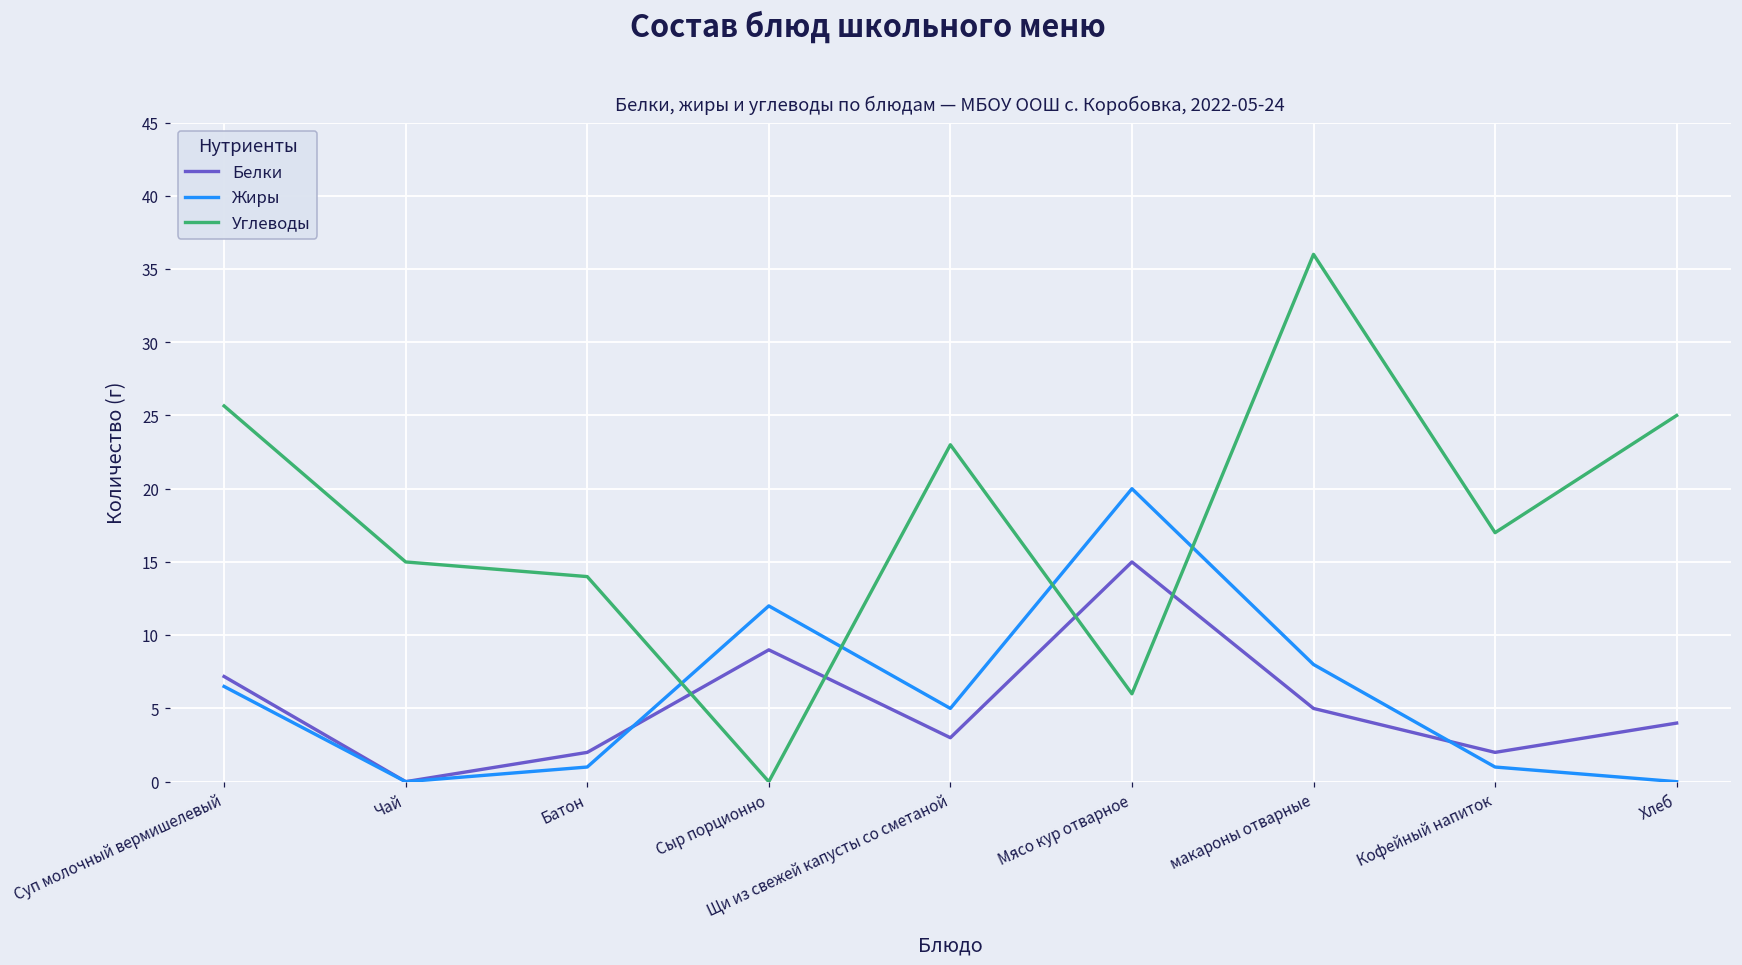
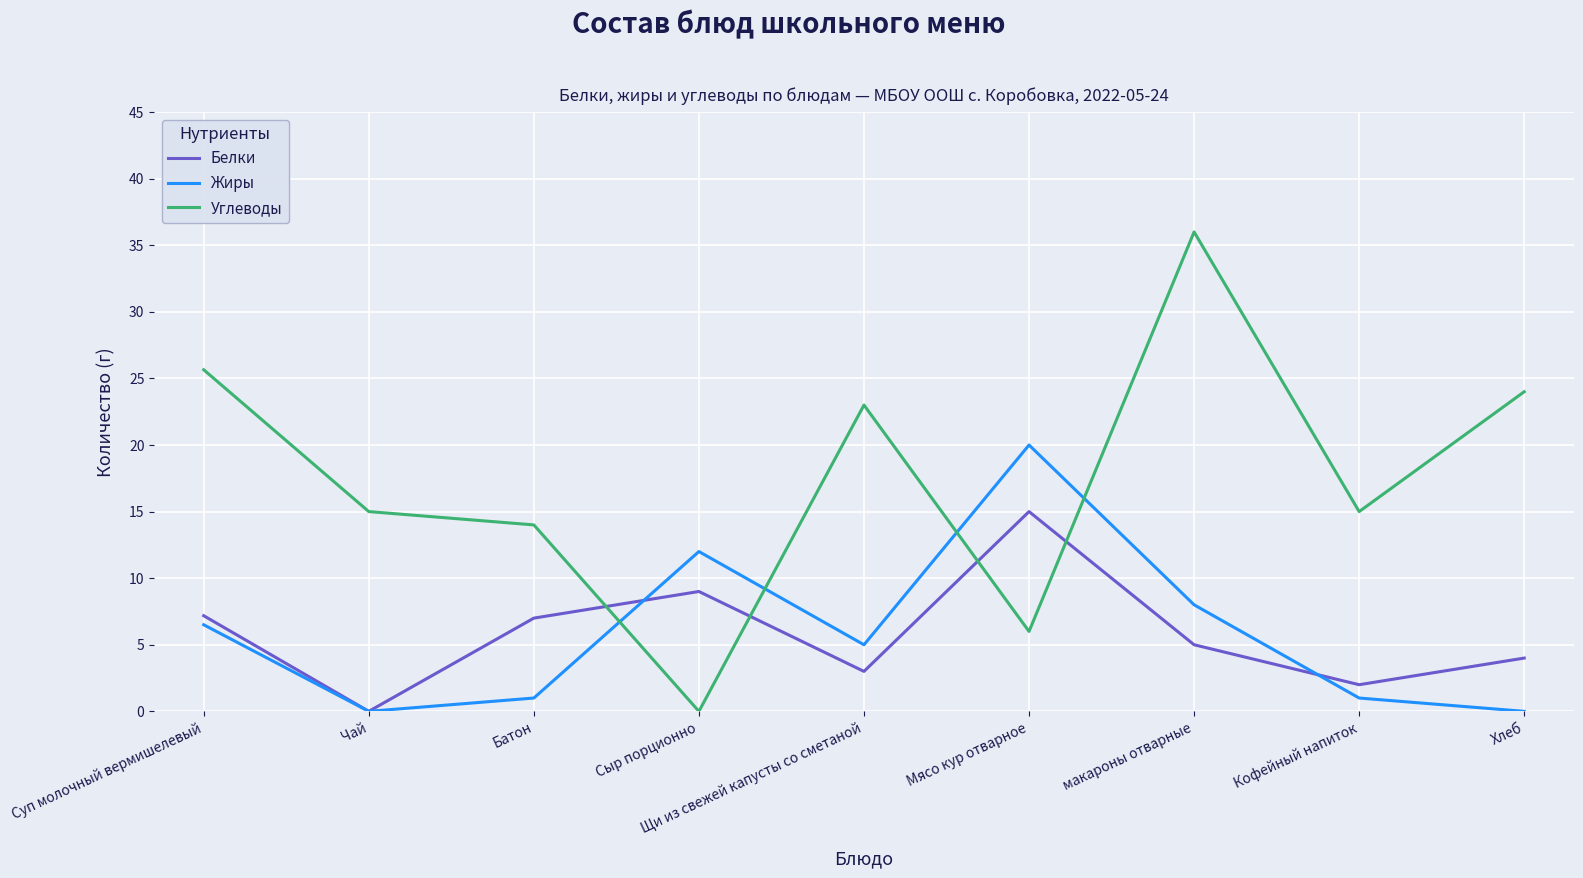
Белки, Батон: 2 -> 7
Углеводы, Кофейный напиток: 17 -> 15
Углеводы, Хлеб: 25 -> 24
